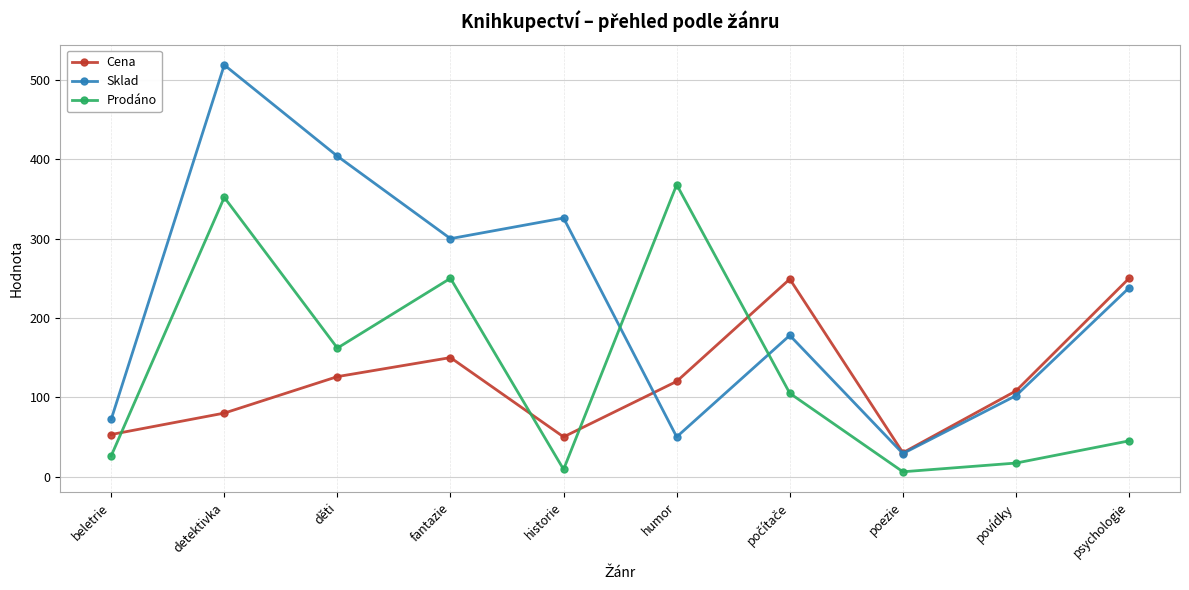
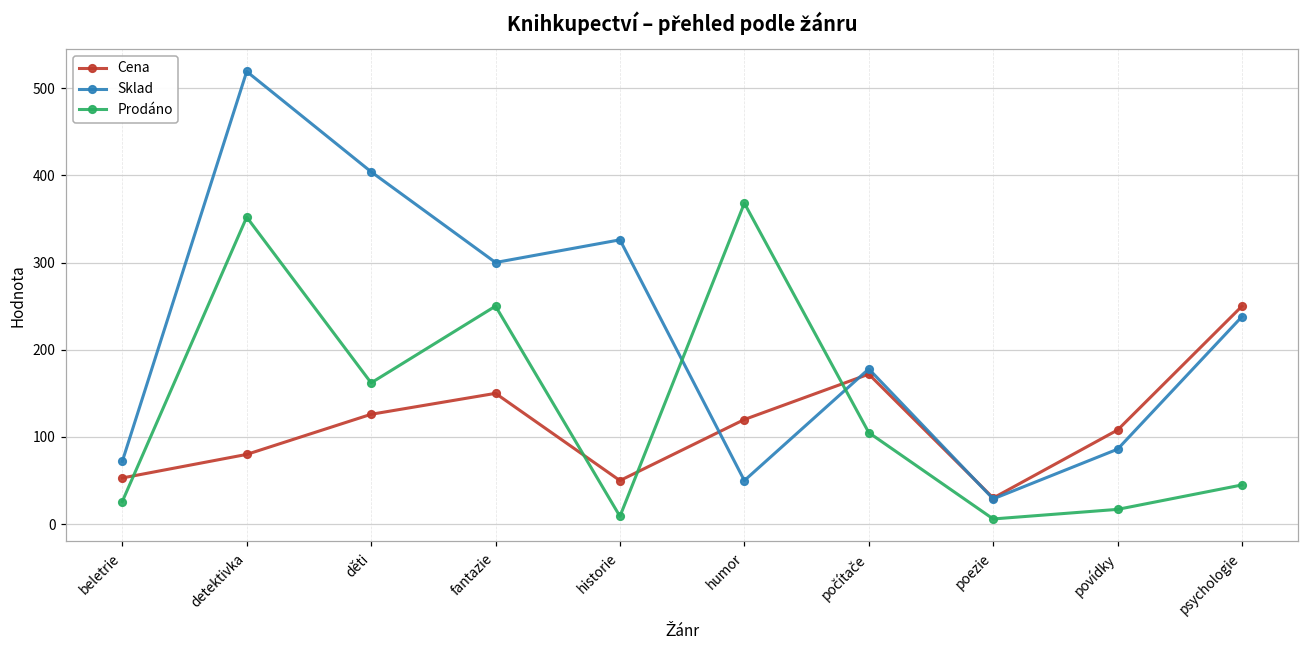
Cena, počítače: 250 -> 170
Sklad, povídky: 100 -> 90
